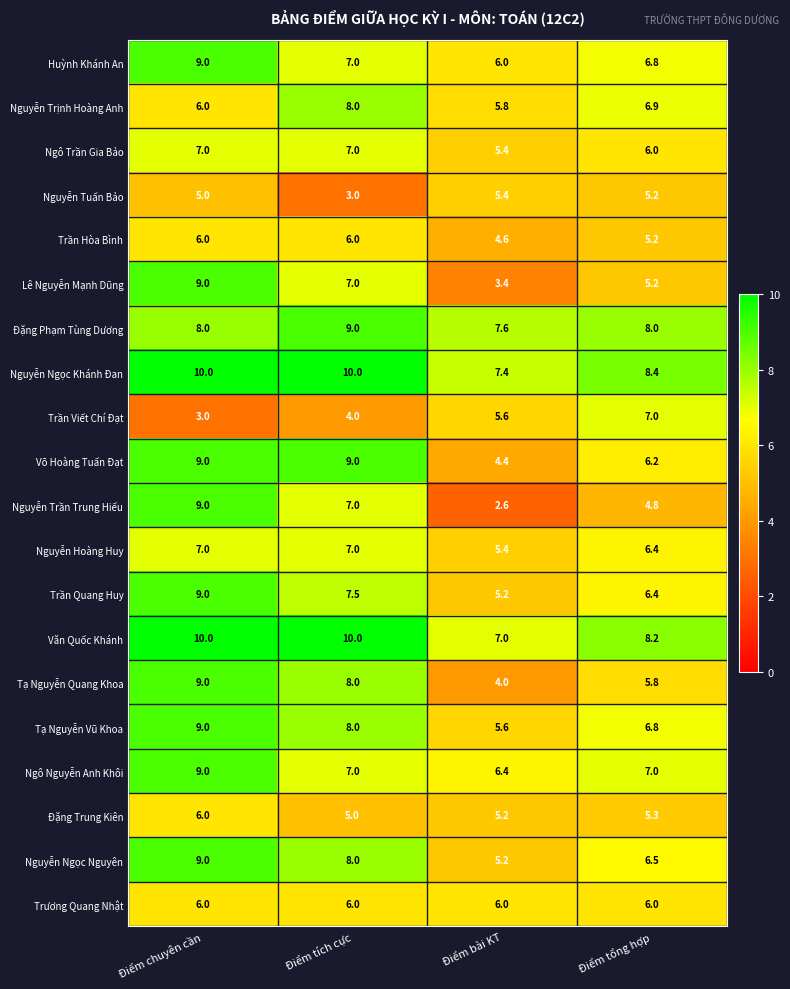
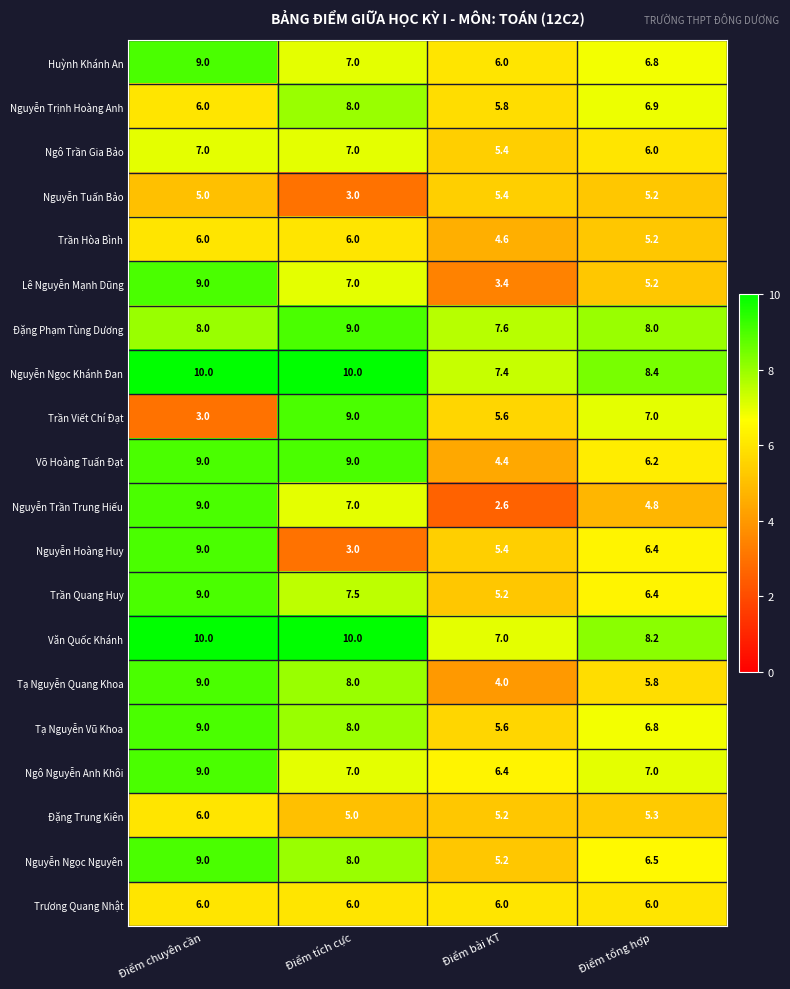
Trần Viết Chí Đạt, Điểm tích cực: 4.0 -> 9.0
Nguyễn Hoàng Huy, Điểm chuyên cần: 7.0 -> 9.0
Nguyễn Hoàng Huy, Điểm tích cực: 7.0 -> 3.0
